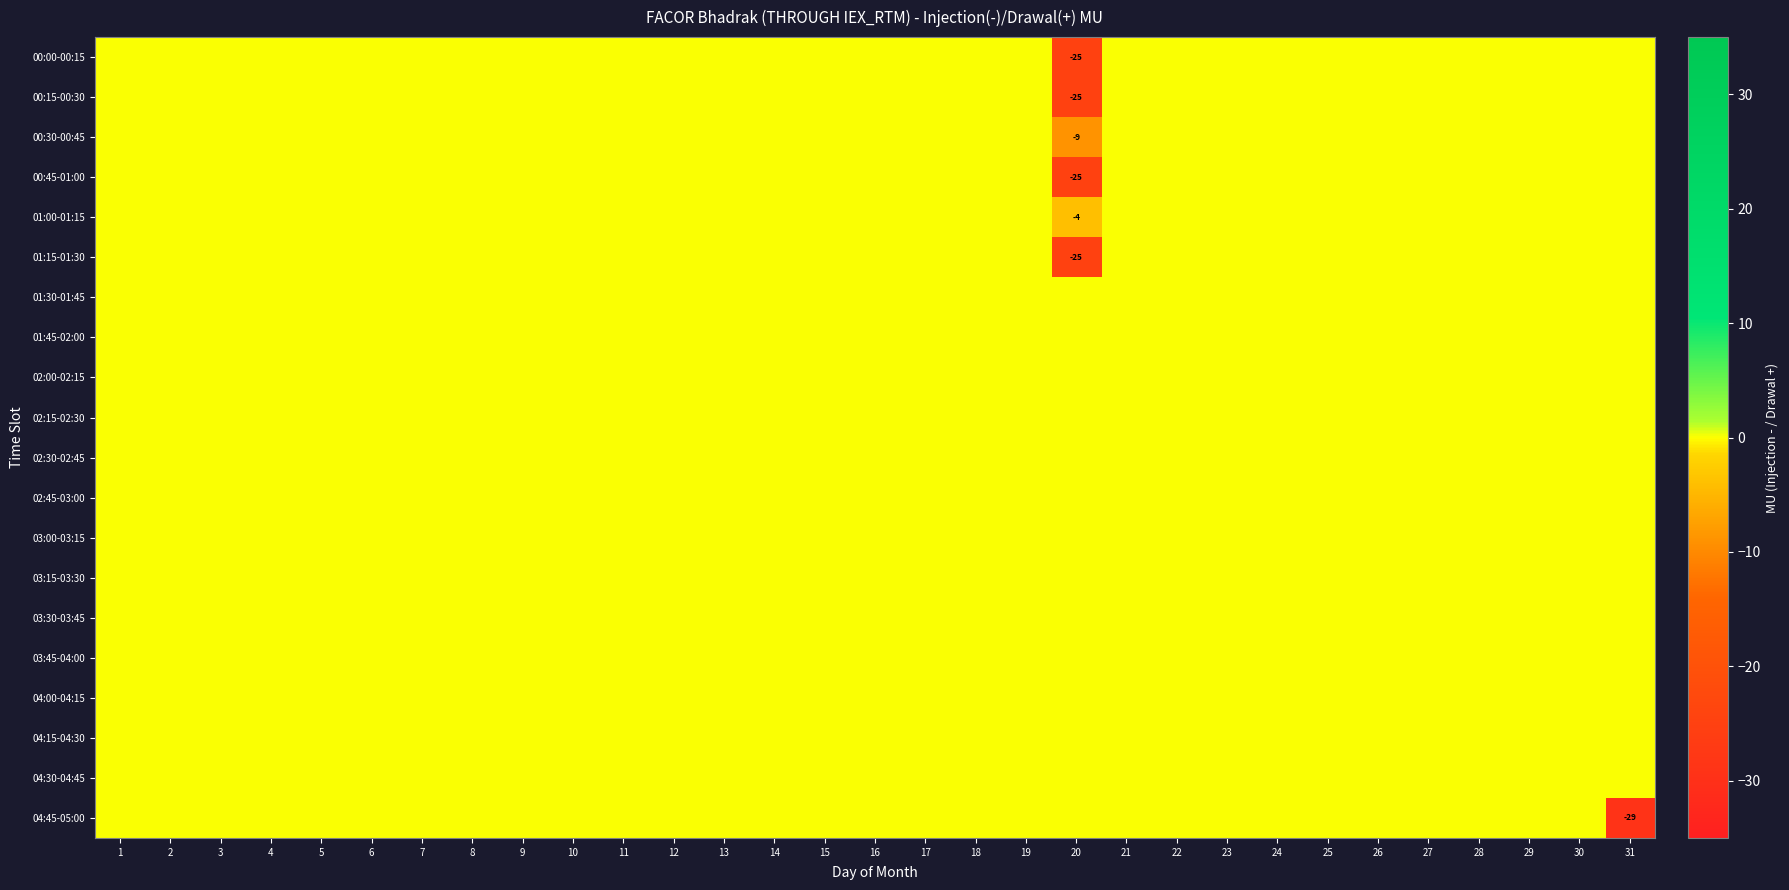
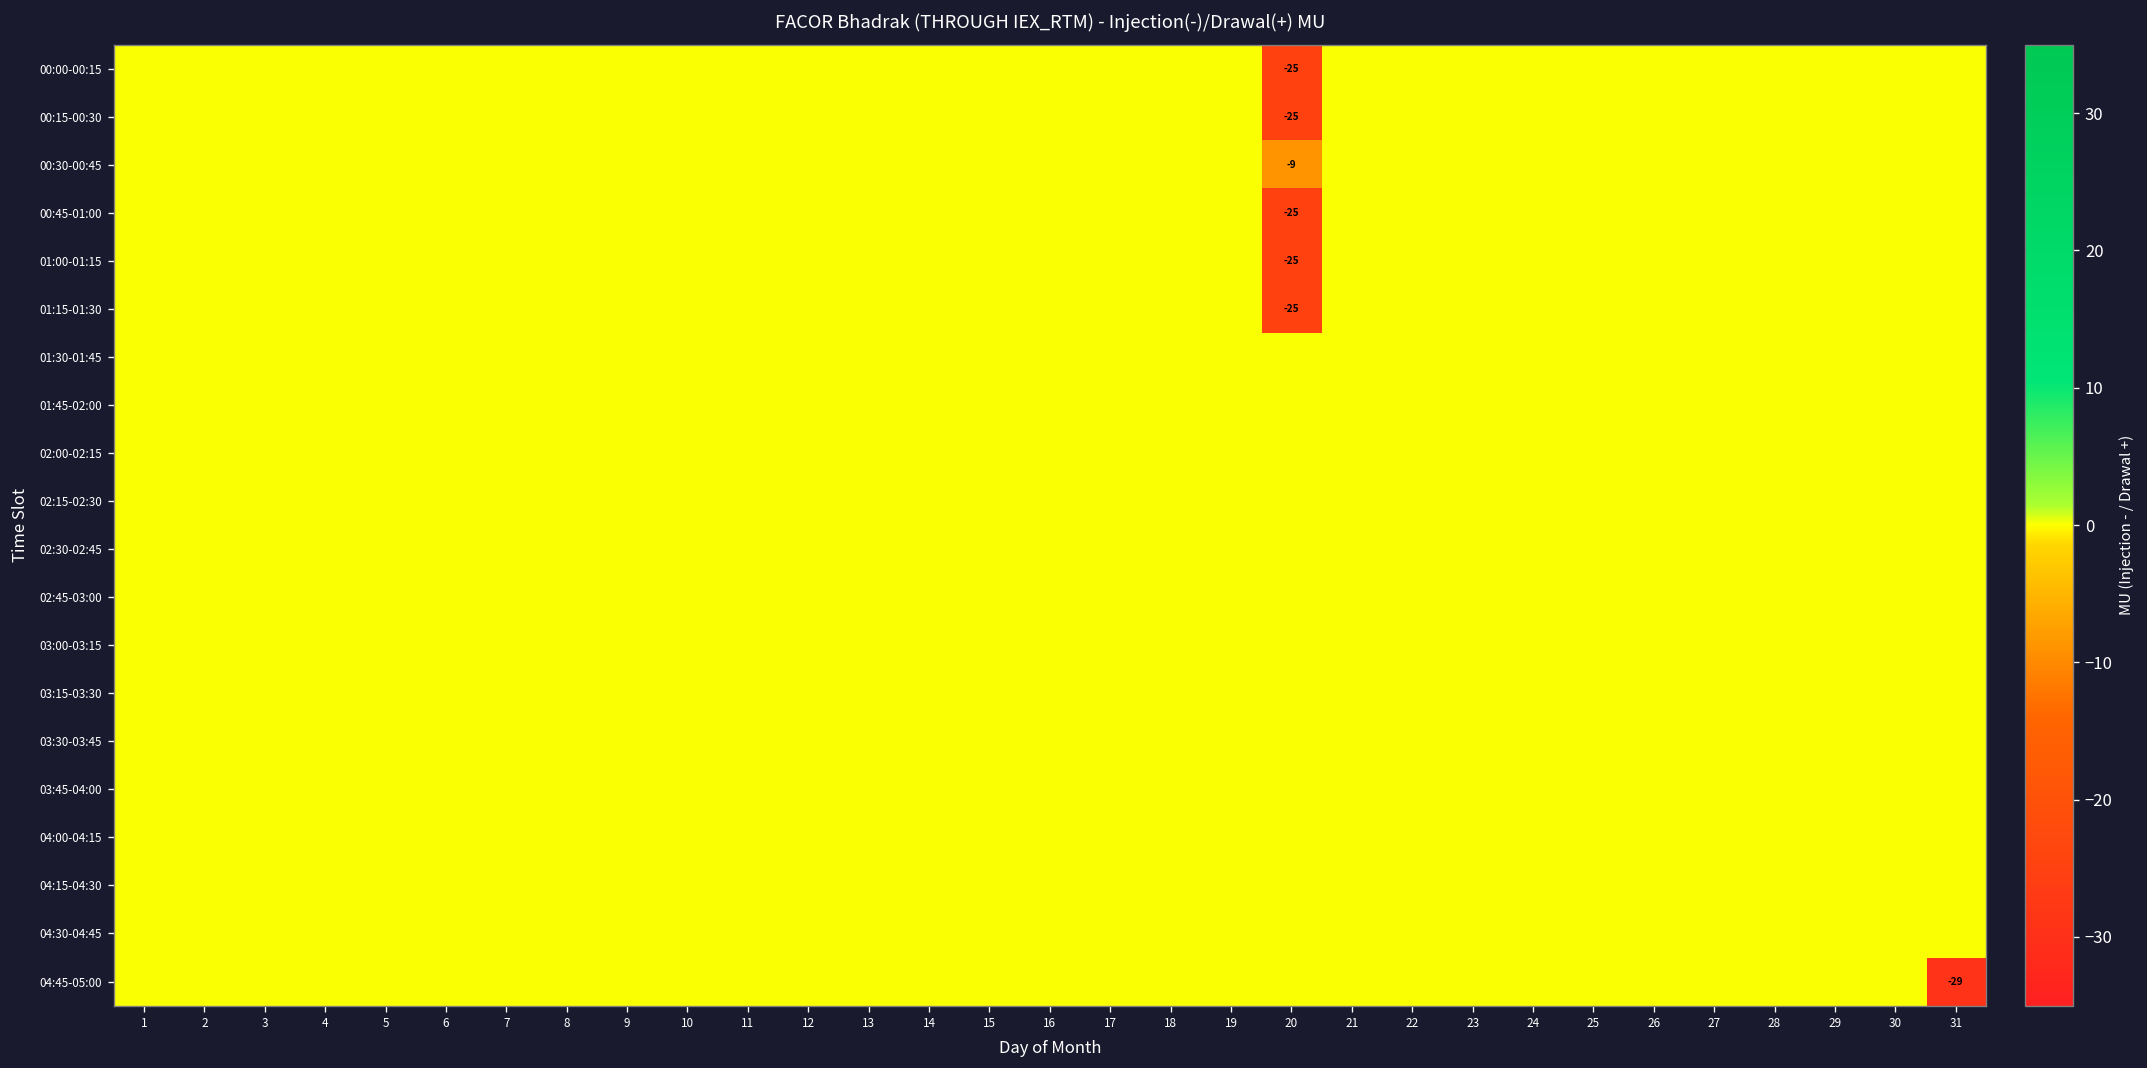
01:00-01:15, 20: -4 -> -25
